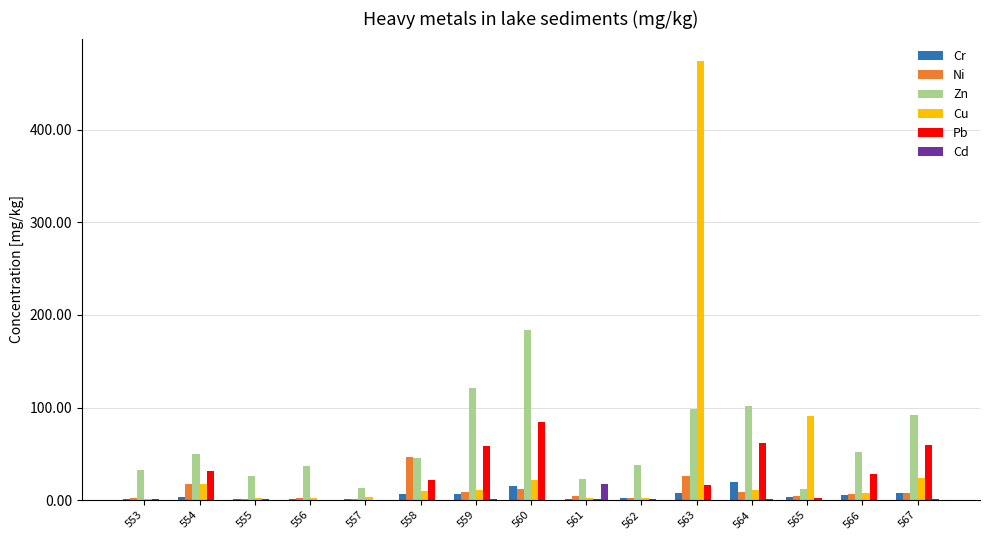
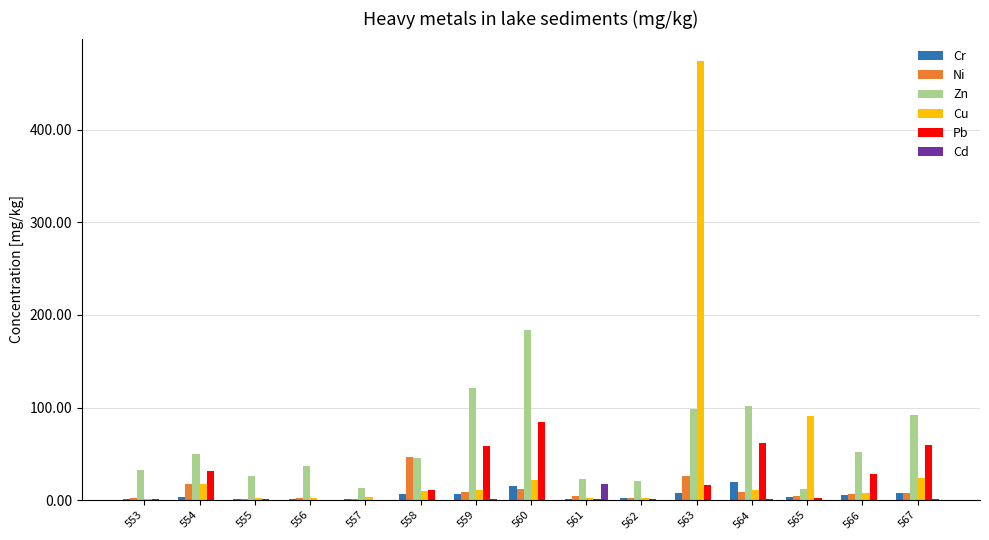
Pb, 558: 20 -> 10
Zn, 562: 40 -> 20
